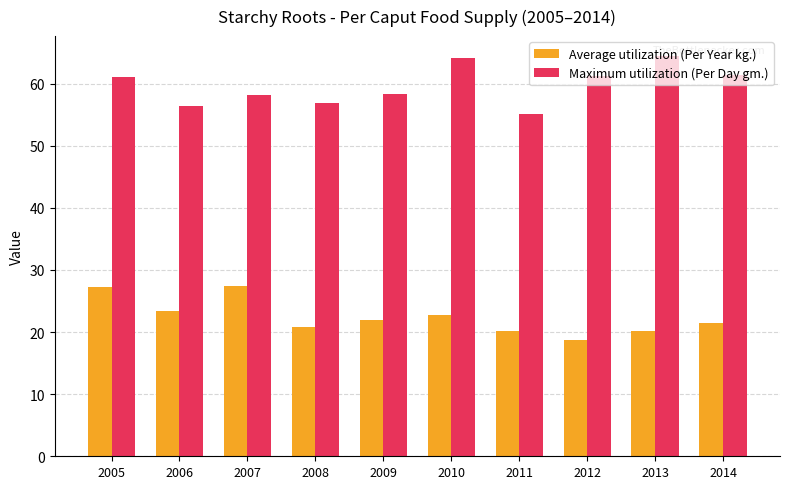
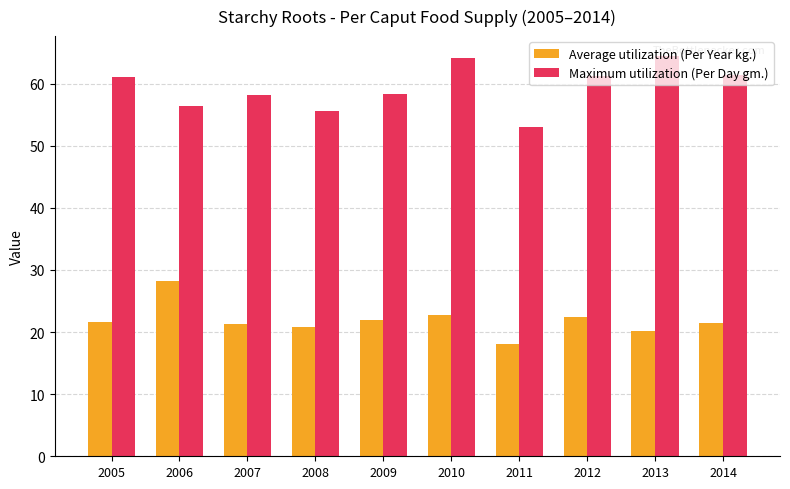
Average utilization (Per Year kg.), 2005: 27 -> 22
Average utilization (Per Year kg.), 2006: 23 -> 28
Average utilization (Per Year kg.), 2007: 27 -> 21
Maximum utilization (Per Day gm.), 2008: 57 -> 56
Average utilization (Per Year kg.), 2011: 20 -> 18
Maximum utilization (Per Day gm.), 2011: 55 -> 53
Average utilization (Per Year kg.), 2012: 19 -> 22
